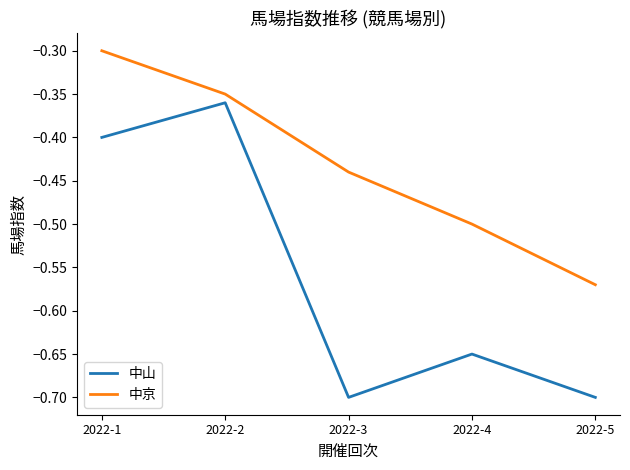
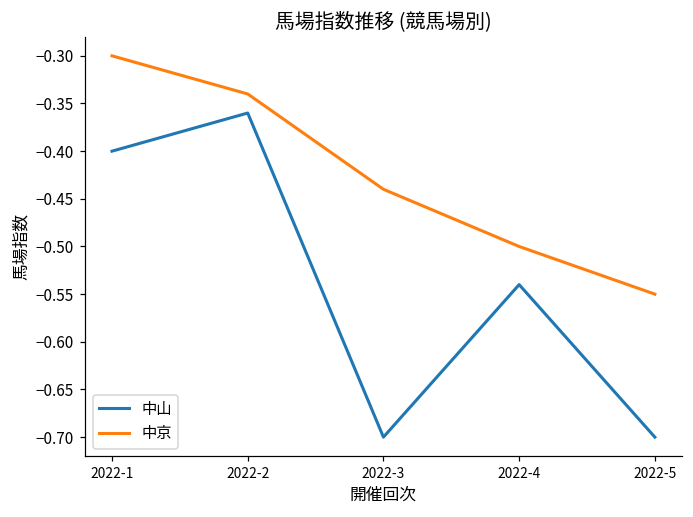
中京, 2022-2: -0.35 -> -0.34
中山, 2022-4: -0.65 -> -0.54
中京, 2022-5: -0.57 -> -0.55
